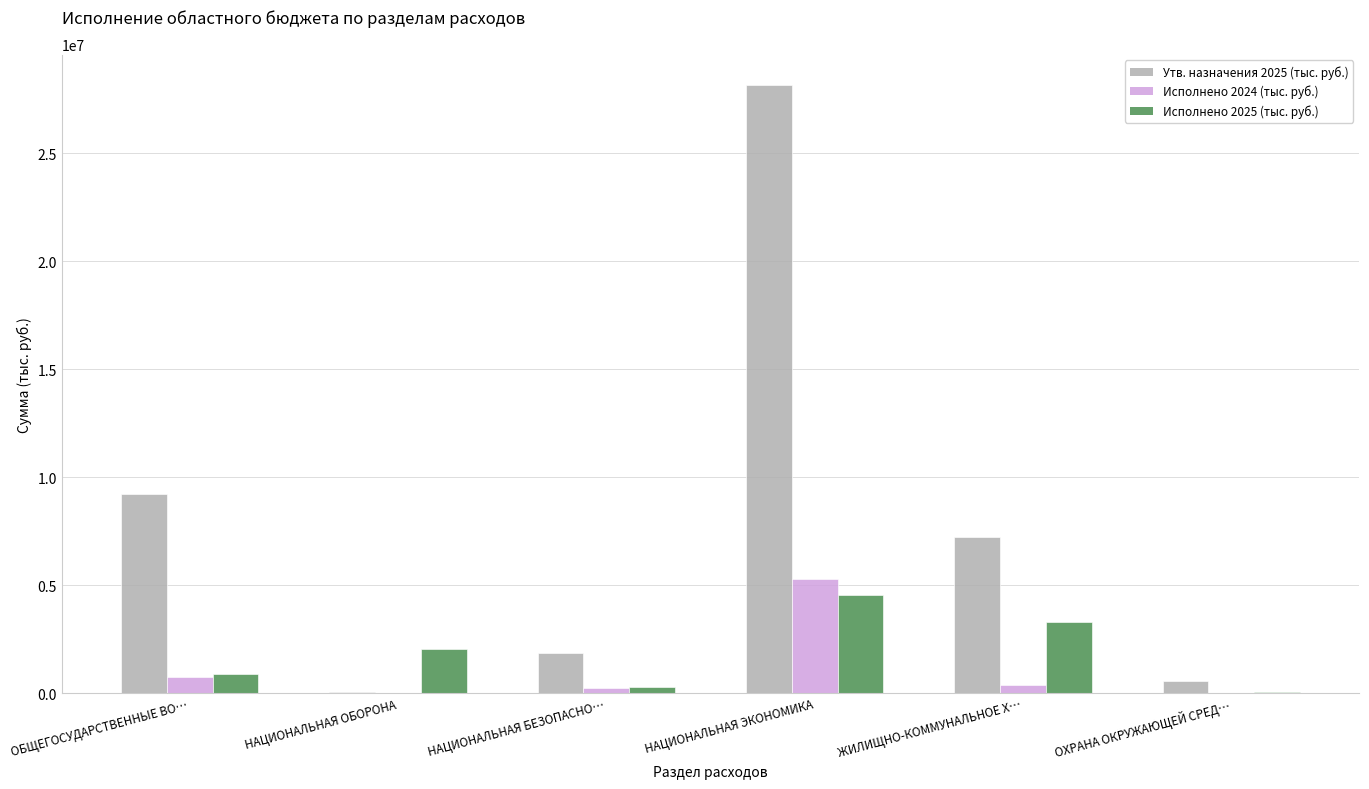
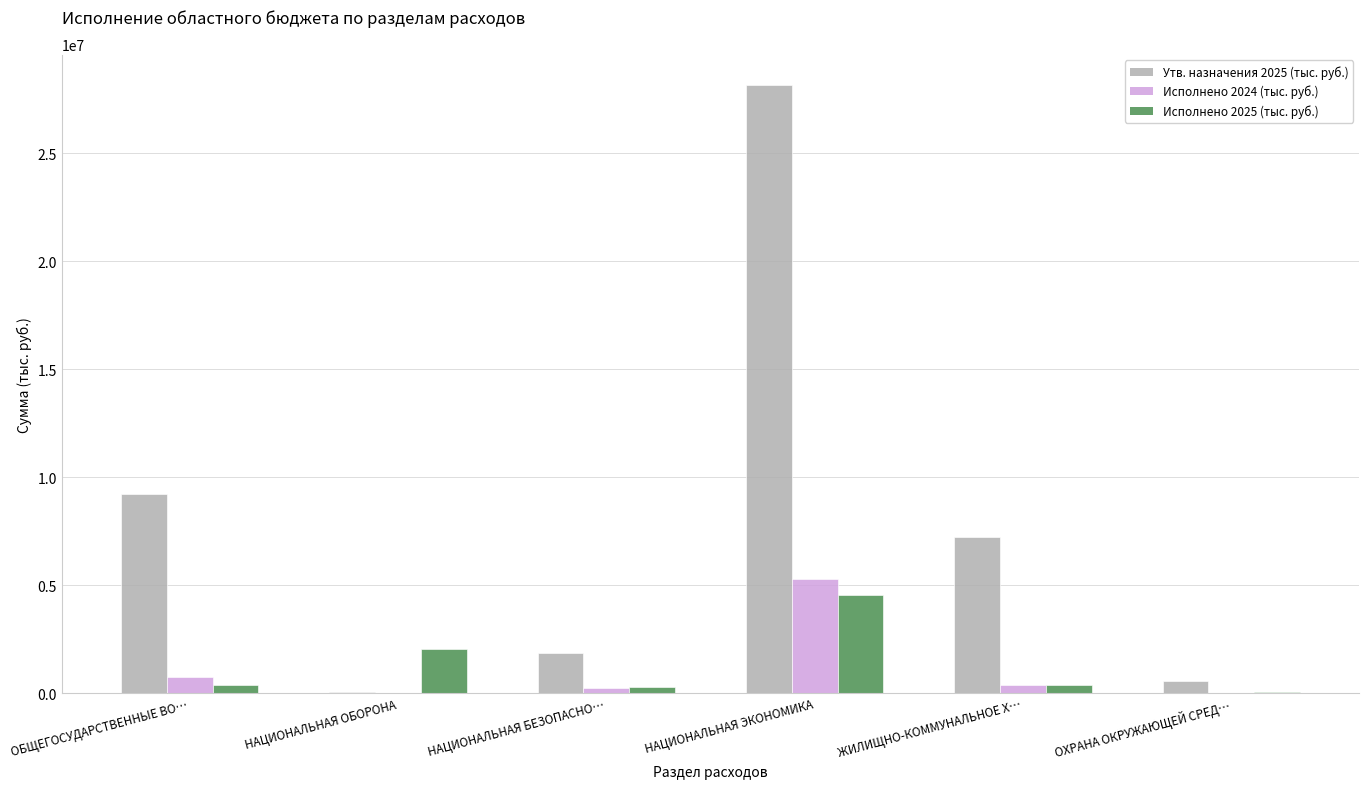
Исполнено 2025 (тыс. руб.), ОБЩЕГОСУДАРСТВЕННЫЕ ВО…: 900000 -> 400000
Исполнено 2025 (тыс. руб.), ЖИЛИЩНО-КОММУНАЛЬНОЕ Х…: 3300000 -> 400000
